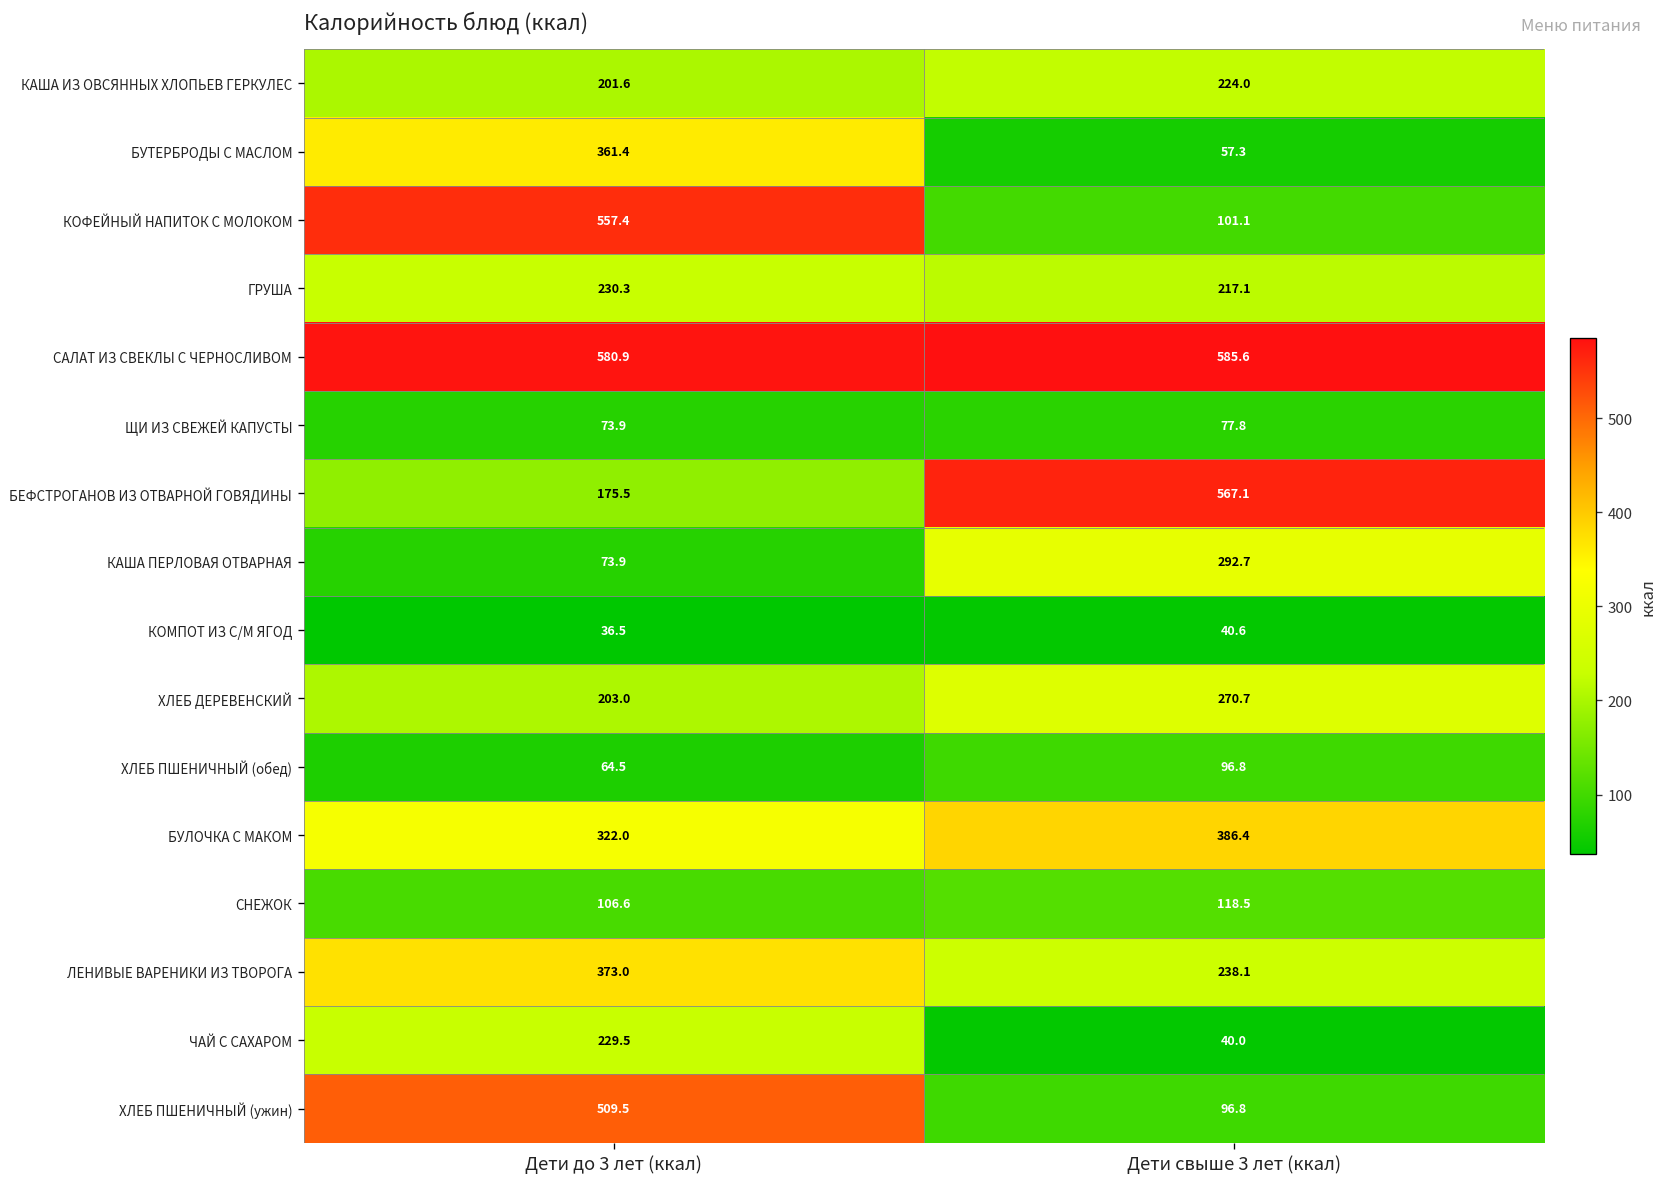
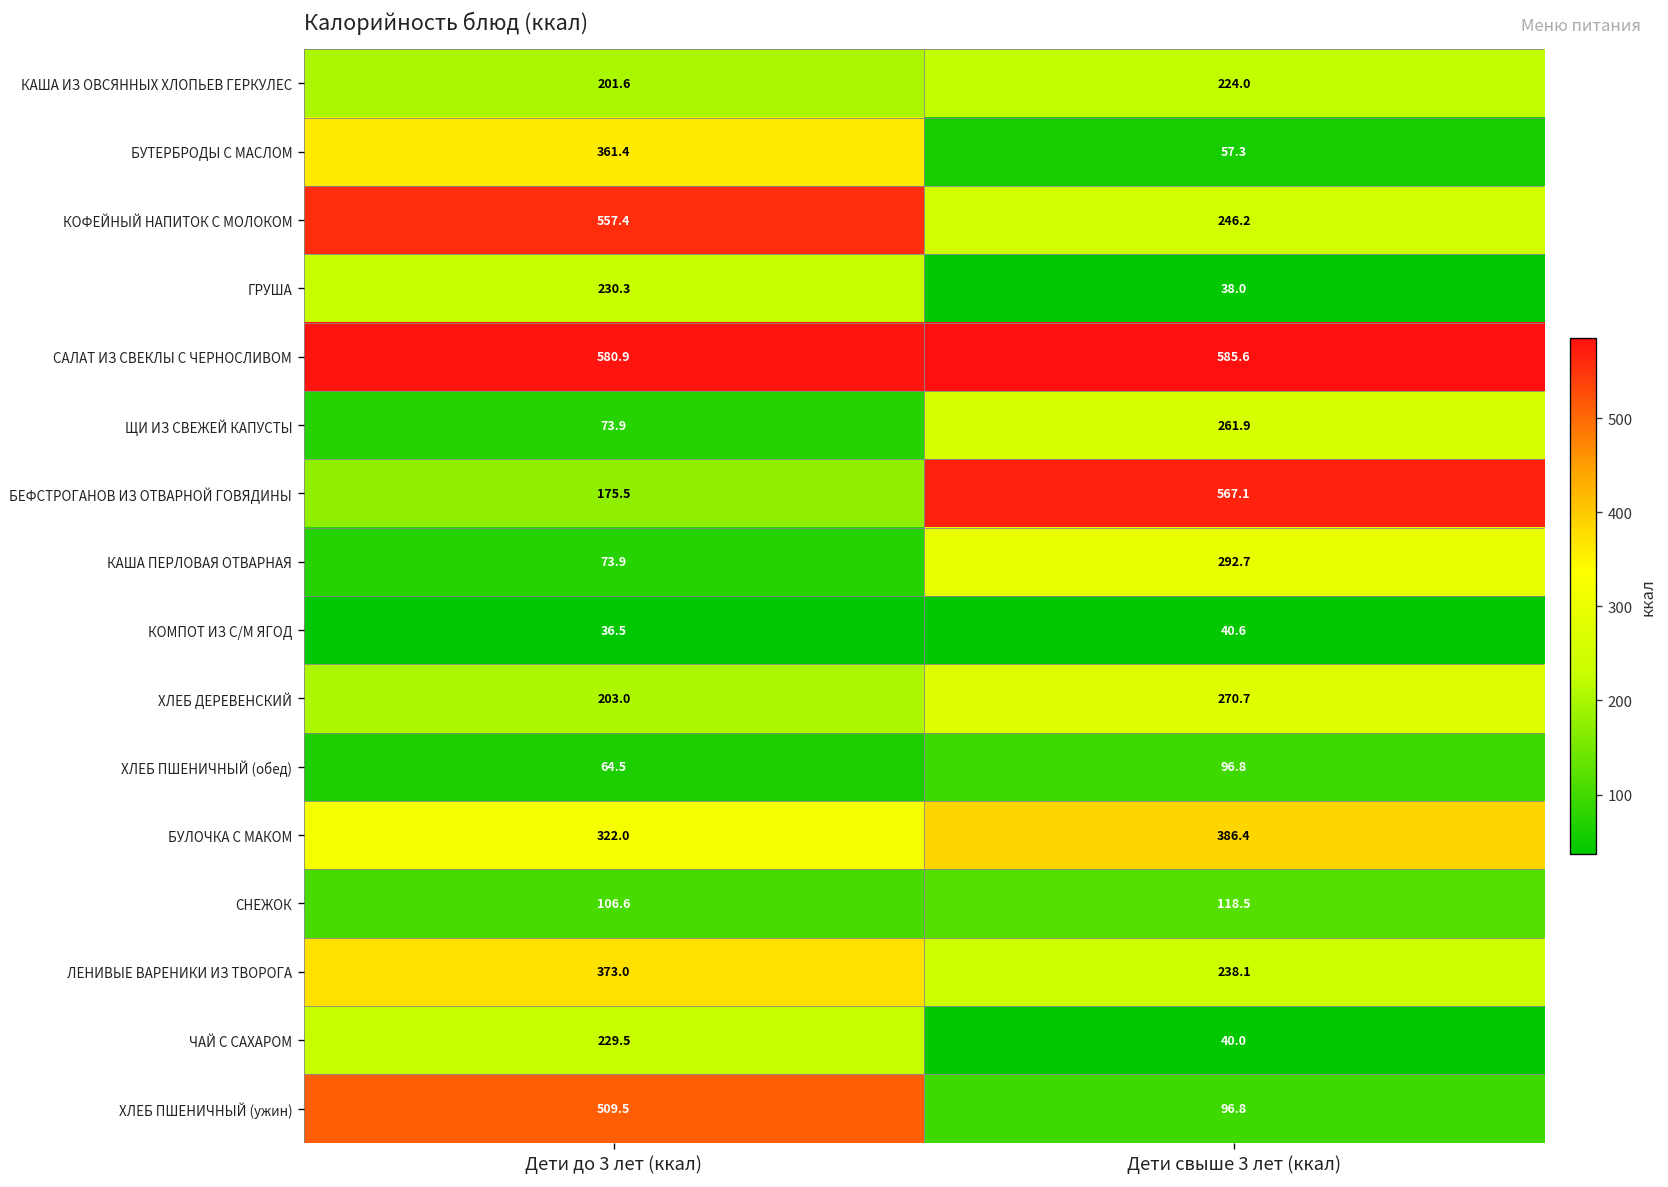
КОФЕЙНЫЙ НАПИТОК С МОЛОКОМ, Дети свыше 3 лет (ккал): 101.1 -> 246.2
ГРУША, Дети свыше 3 лет (ккал): 217.1 -> 38.0
ЩИ ИЗ СВЕЖЕЙ КАПУСТЫ, Дети свыше 3 лет (ккал): 77.8 -> 261.9
